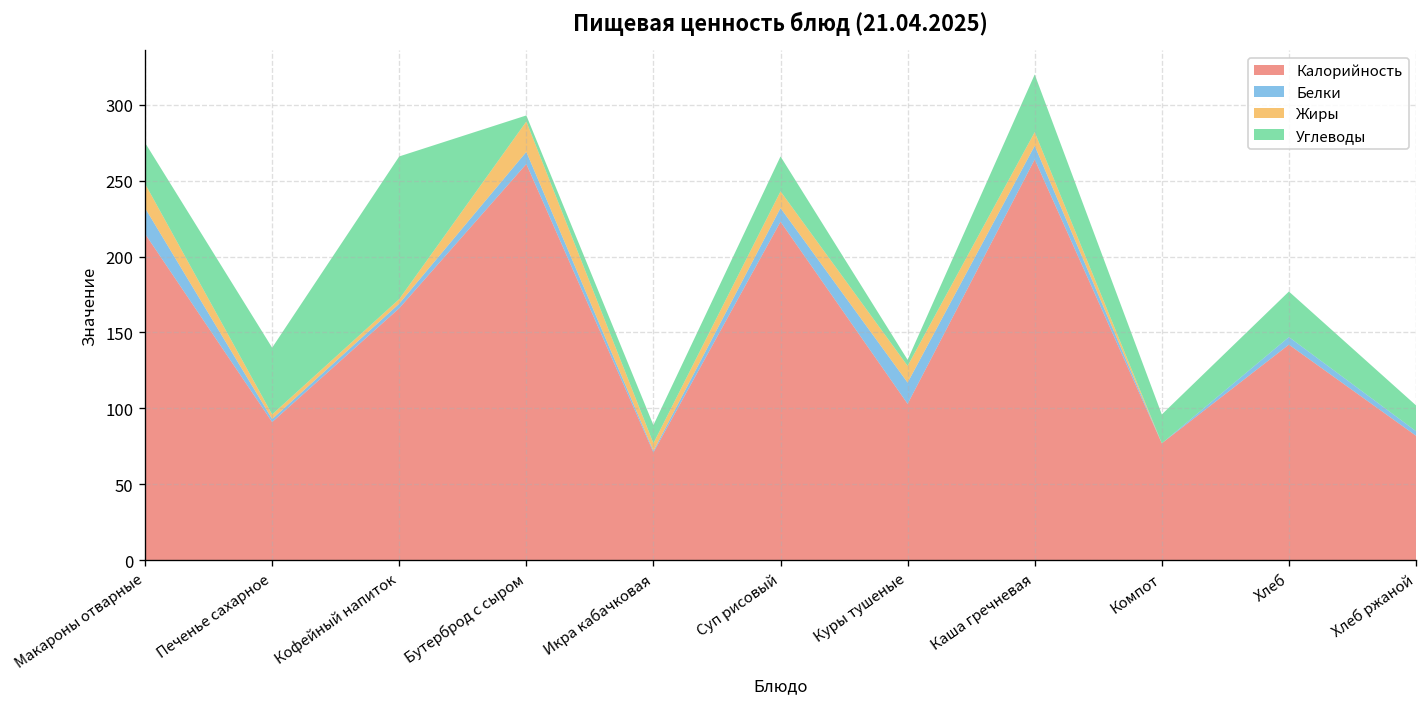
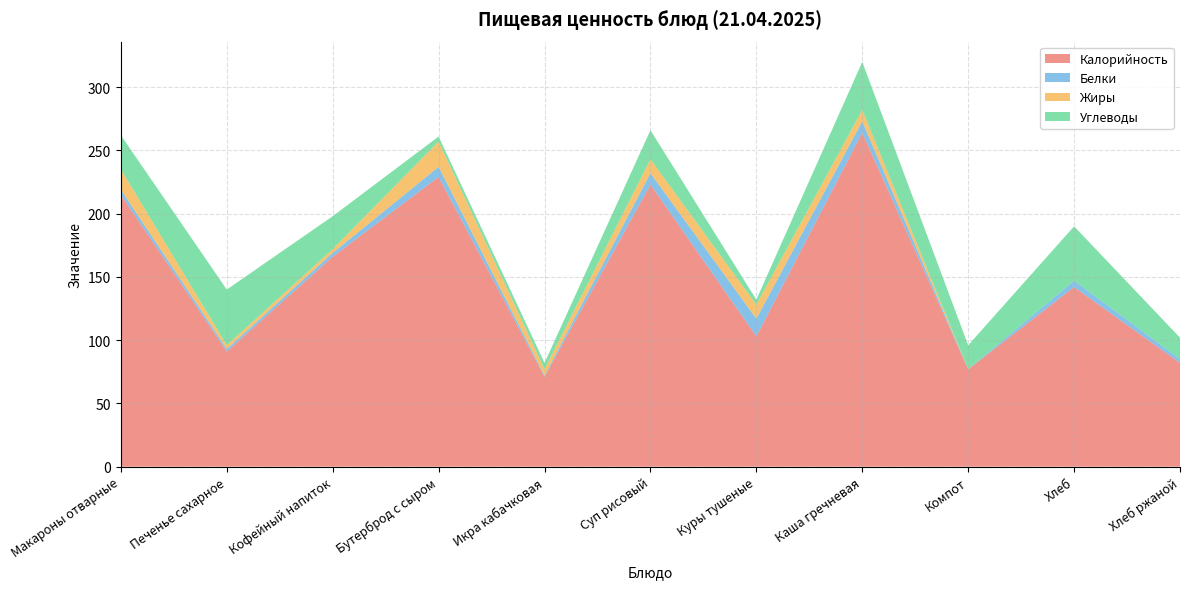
Белки, Макароны отварные: 17 -> 4
Углеводы, Кофейный напиток: 94 -> 26
Калорийность, Бутерброд с сыром: 261 -> 229
Углеводы, Икра кабачковая: 12 -> 5
Углеводы, Хлеб: 30 -> 43
